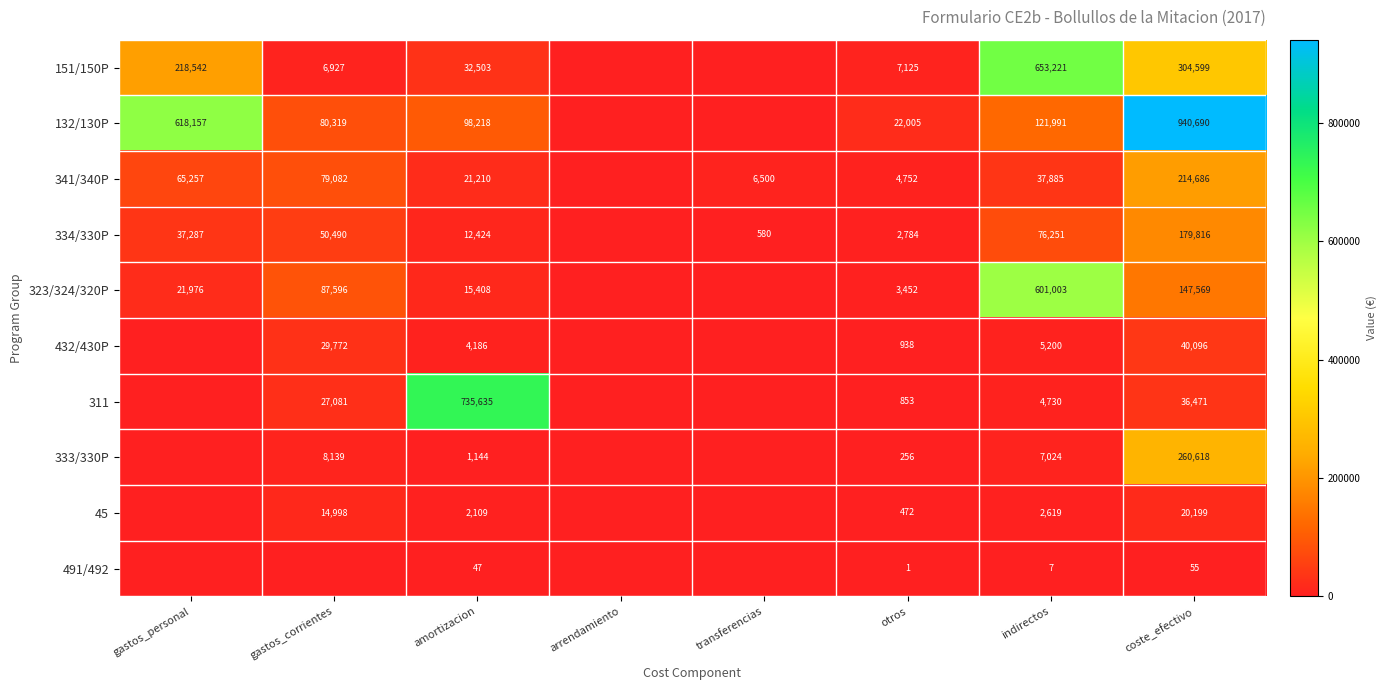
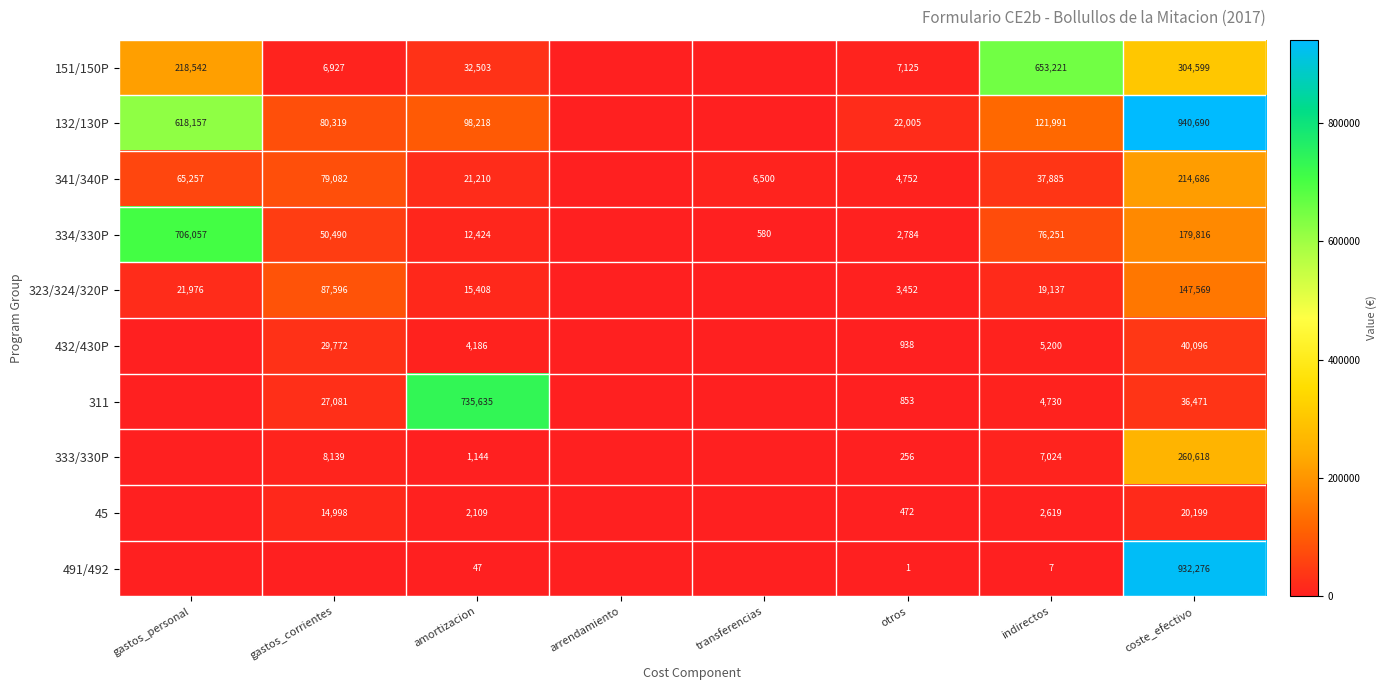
334/330P, gastos_personal: 37,287 -> 706,057
323/324/320P, indirectos: 601,003 -> 19,137
491/492, coste_efectivo: 55 -> 932,276
